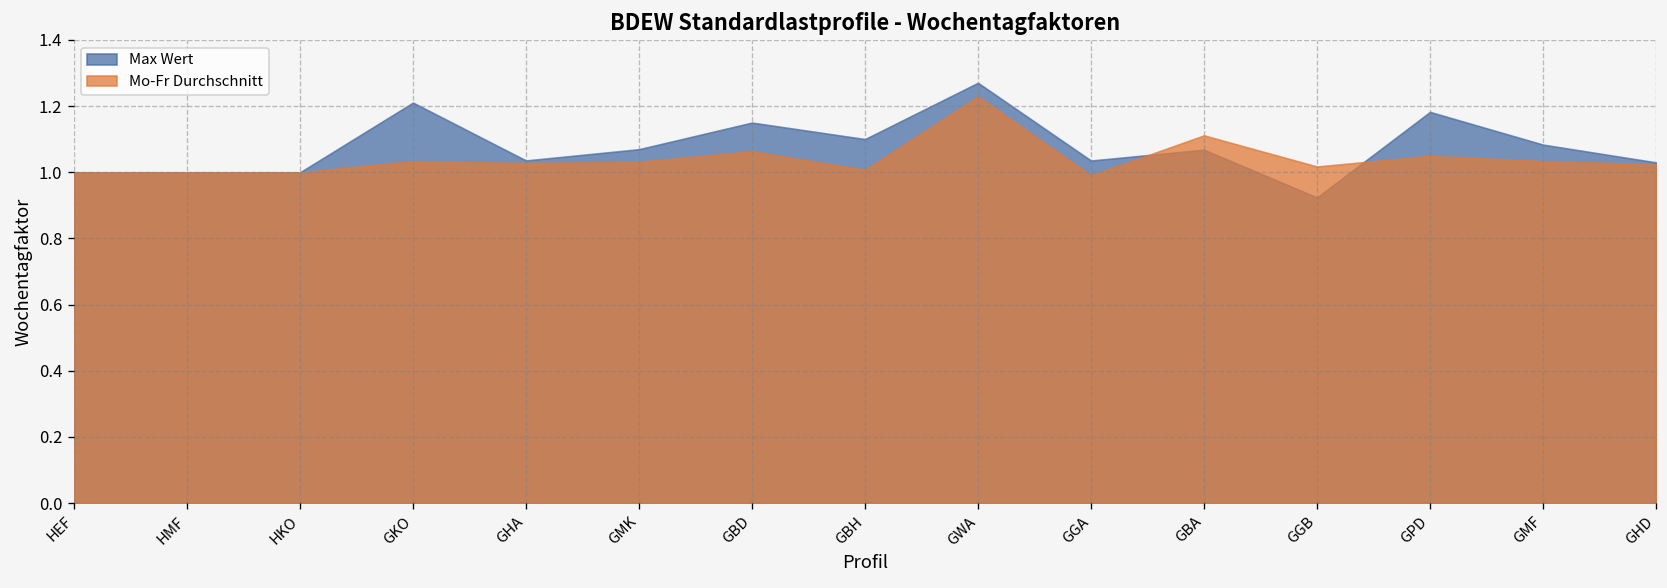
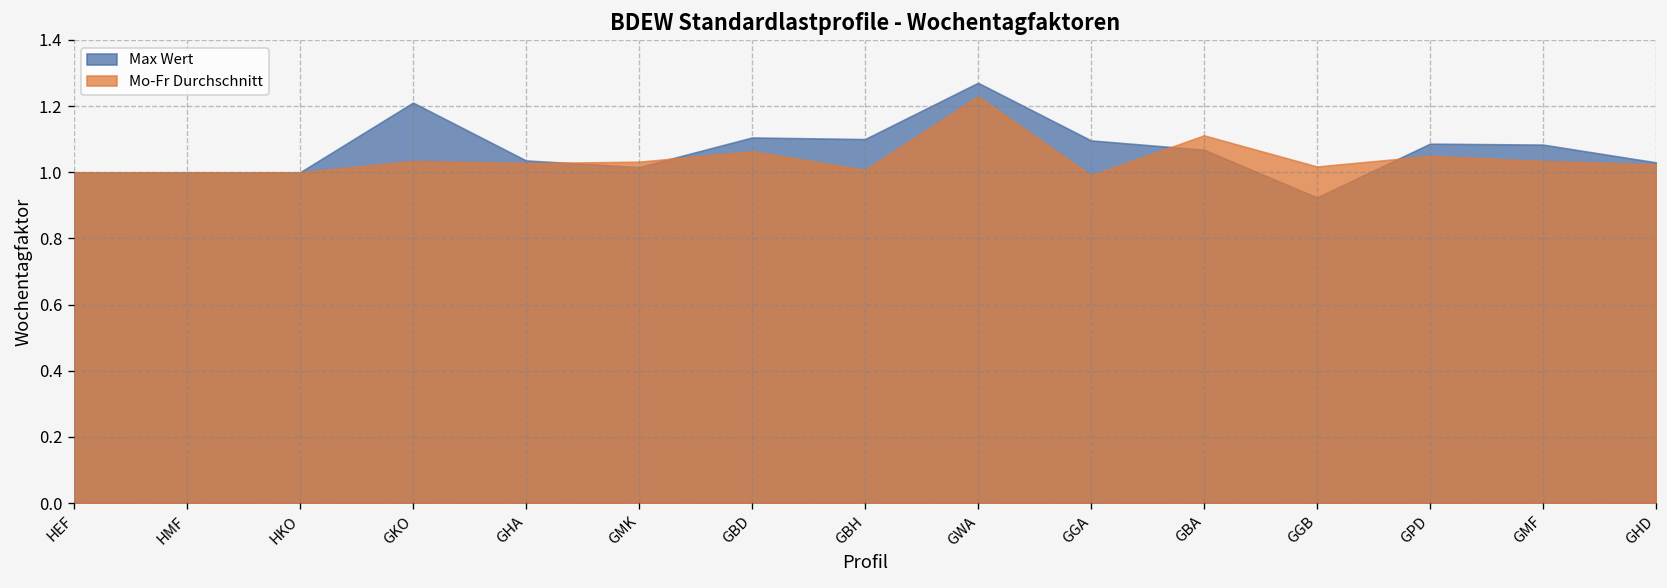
Max Wert, GMK: 1.07 -> 1.02
Max Wert, GBD: 1.15 -> 1.11
Max Wert, GGA: 1.04 -> 1.10
Max Wert, GPD: 1.18 -> 1.09
